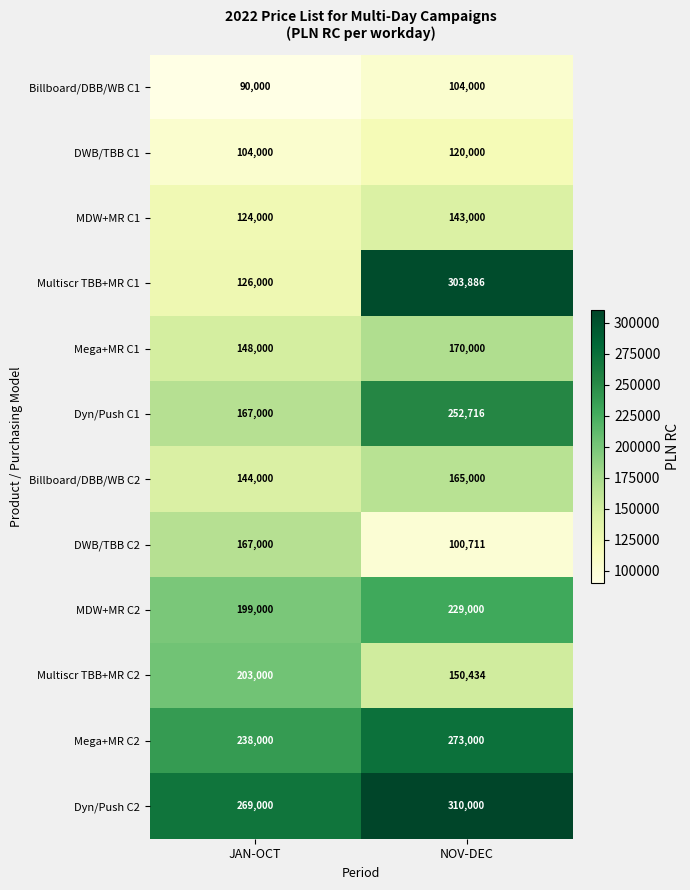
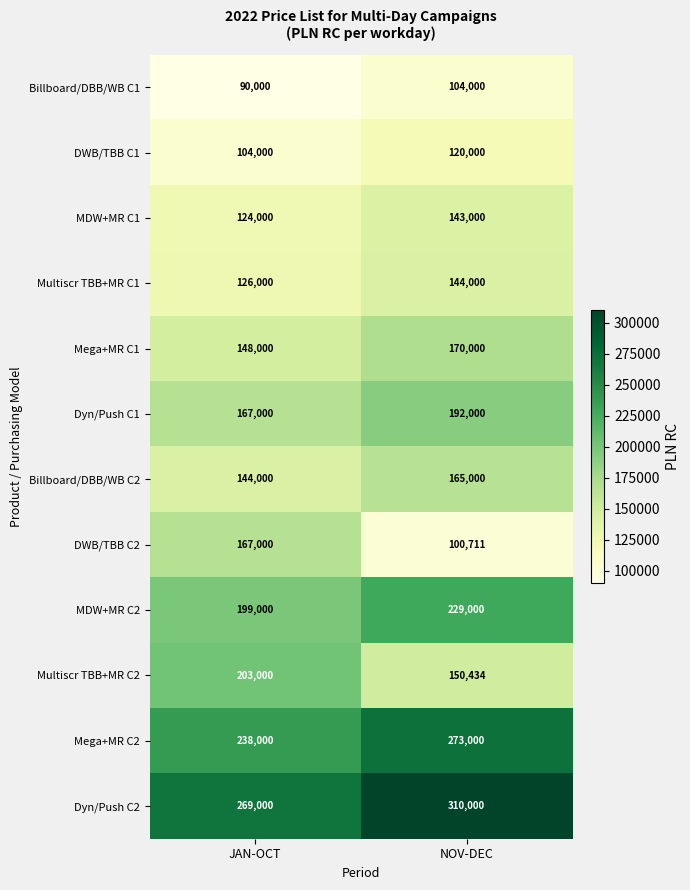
Multiscr TBB+MR C1, NOV-DEC: 303,886 -> 144,000
Dyn/Push C1, NOV-DEC: 252,716 -> 192,000
